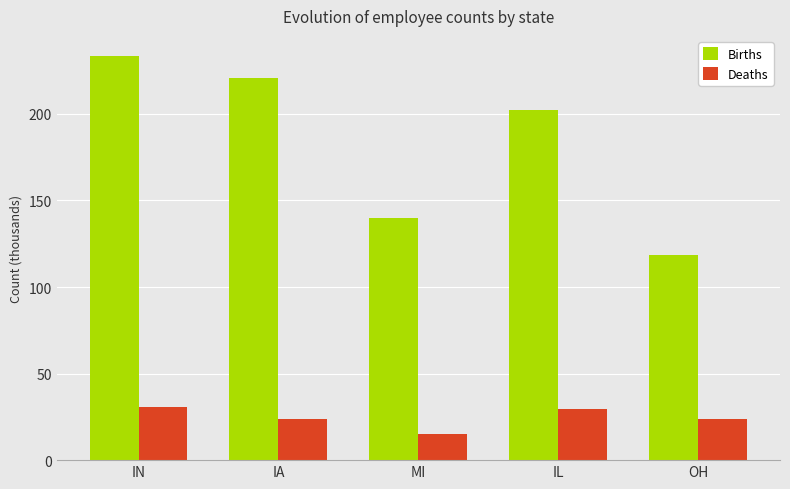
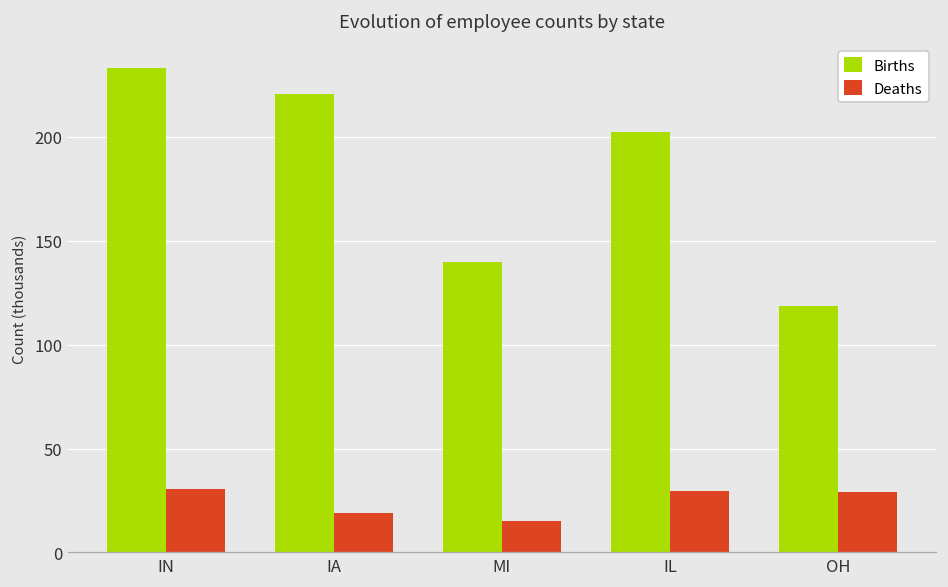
Deaths, IA: 24 -> 19
Deaths, OH: 23 -> 29
